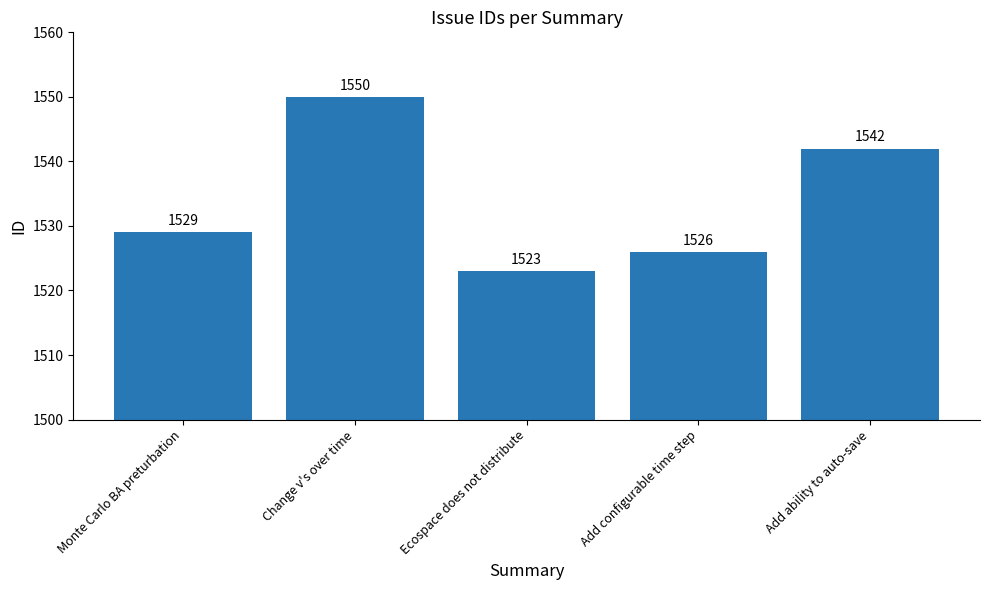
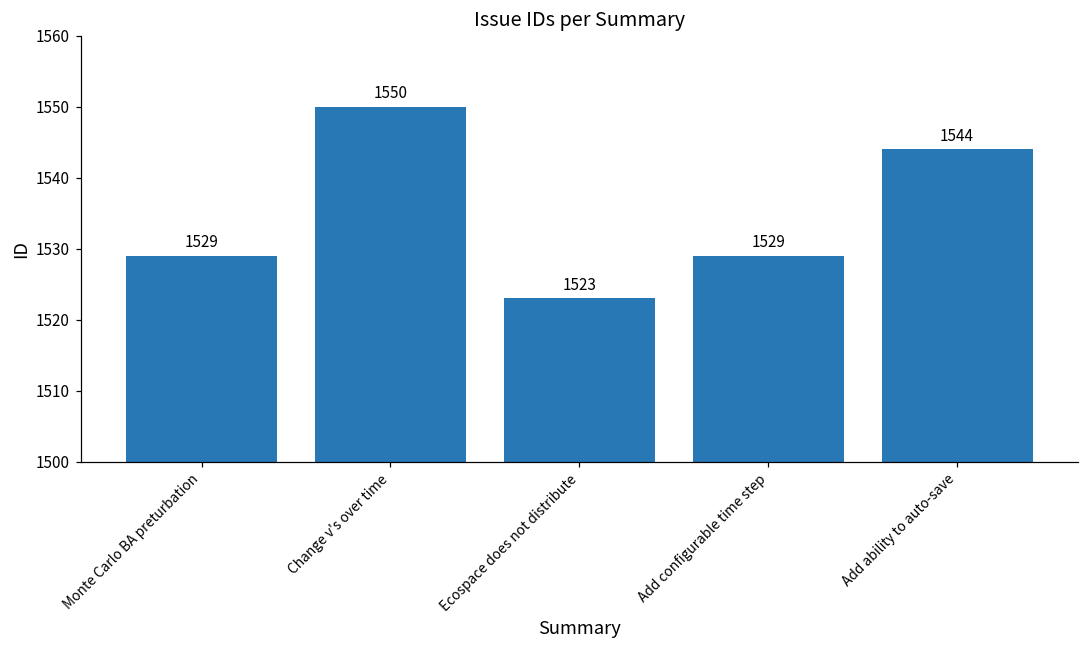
Add configurable time step: 1526 -> 1529
Add ability to auto-save: 1542 -> 1544
